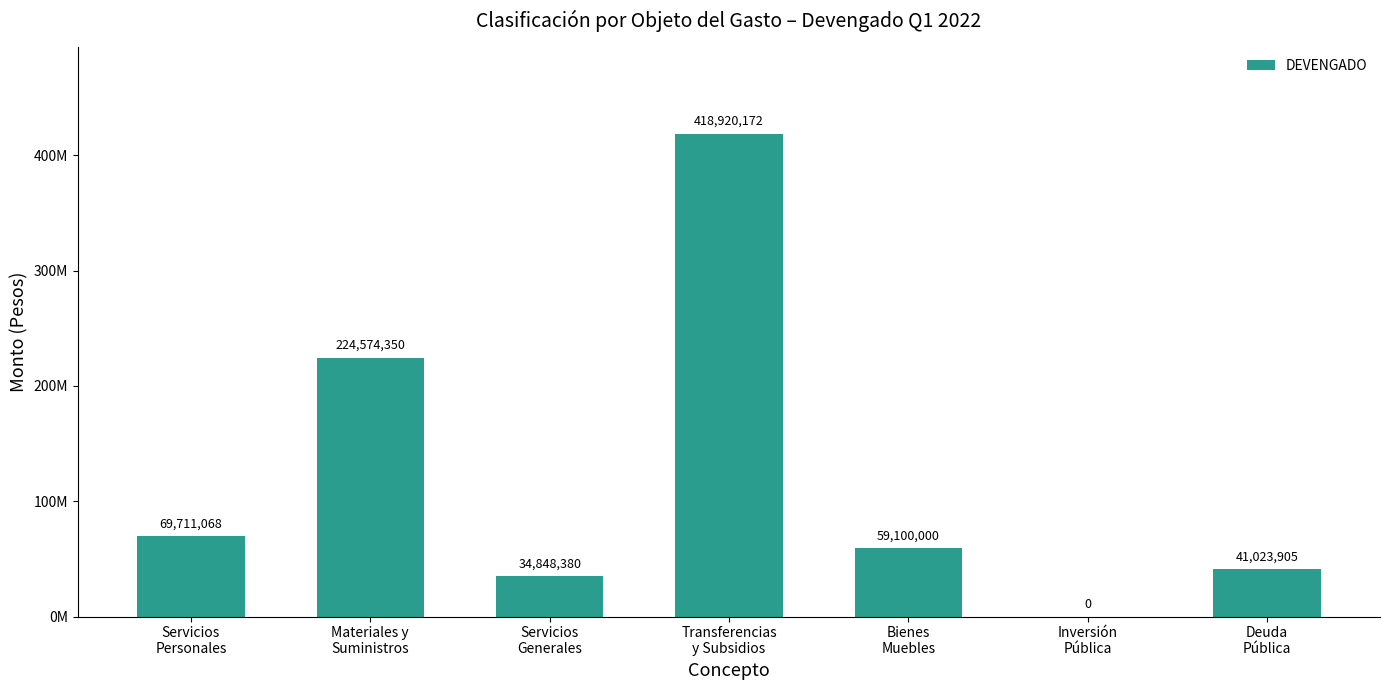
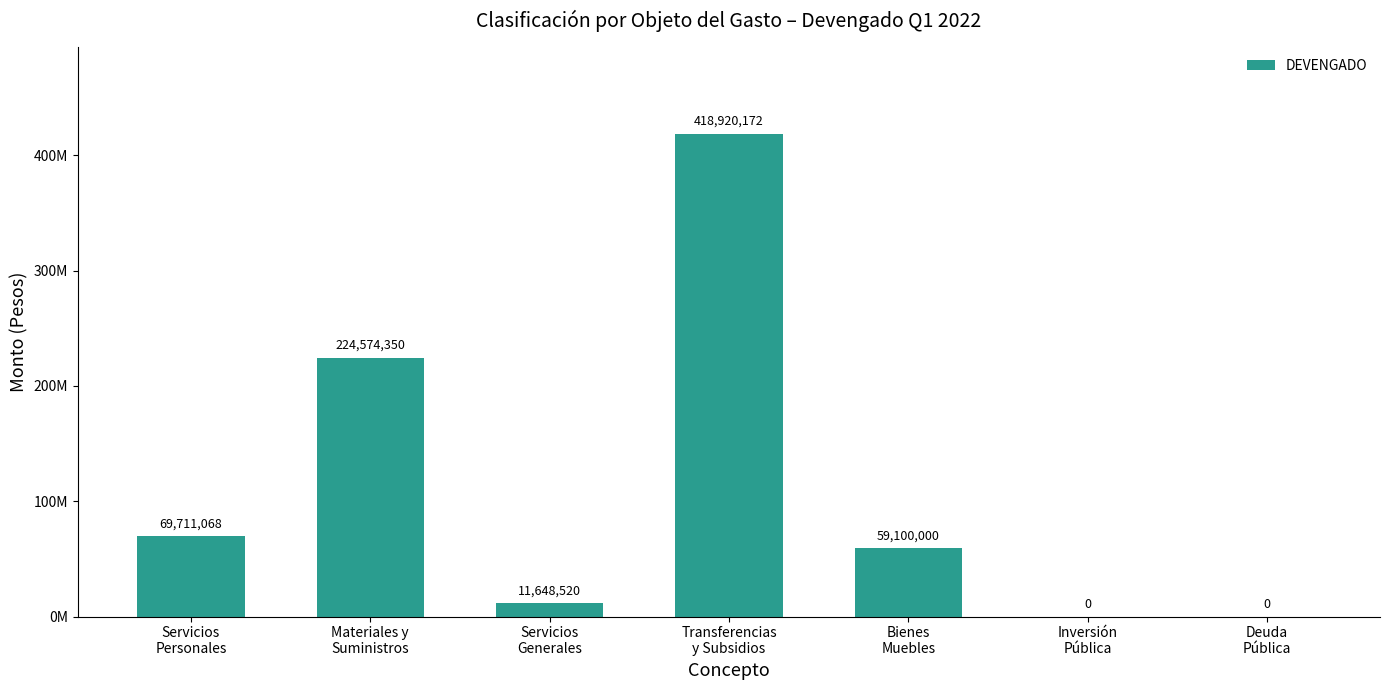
Servicios Generales: 34,848,380 -> 11,648,520
Deuda Pública: 41,023,905 -> 0
